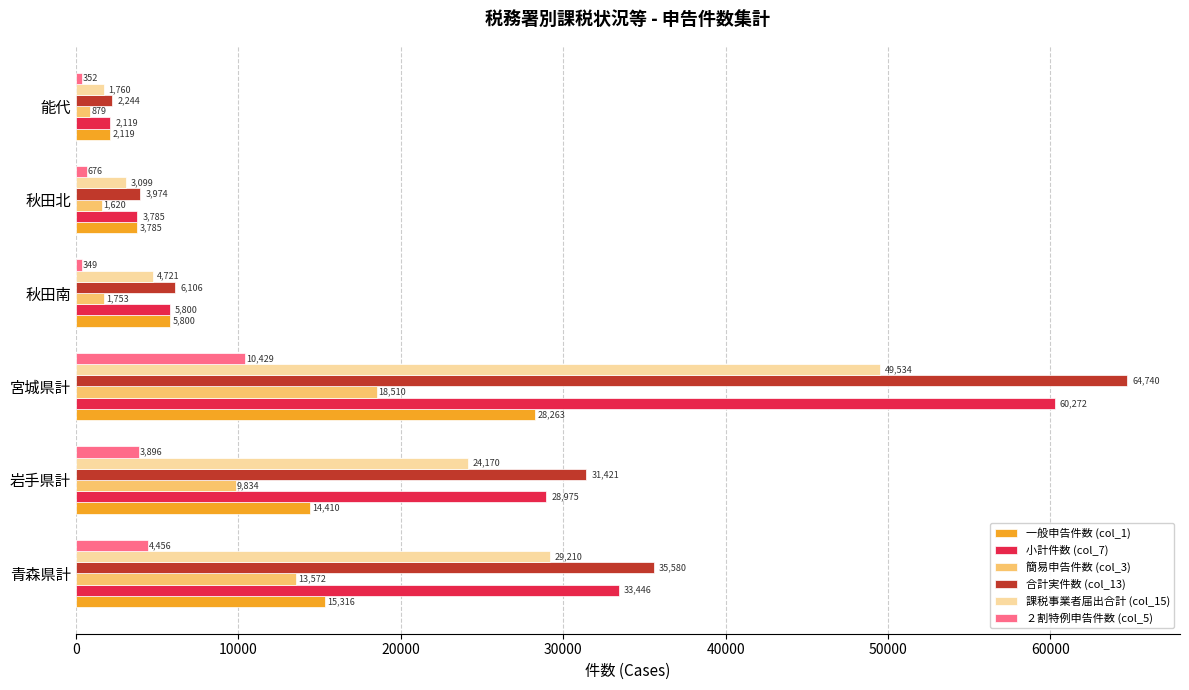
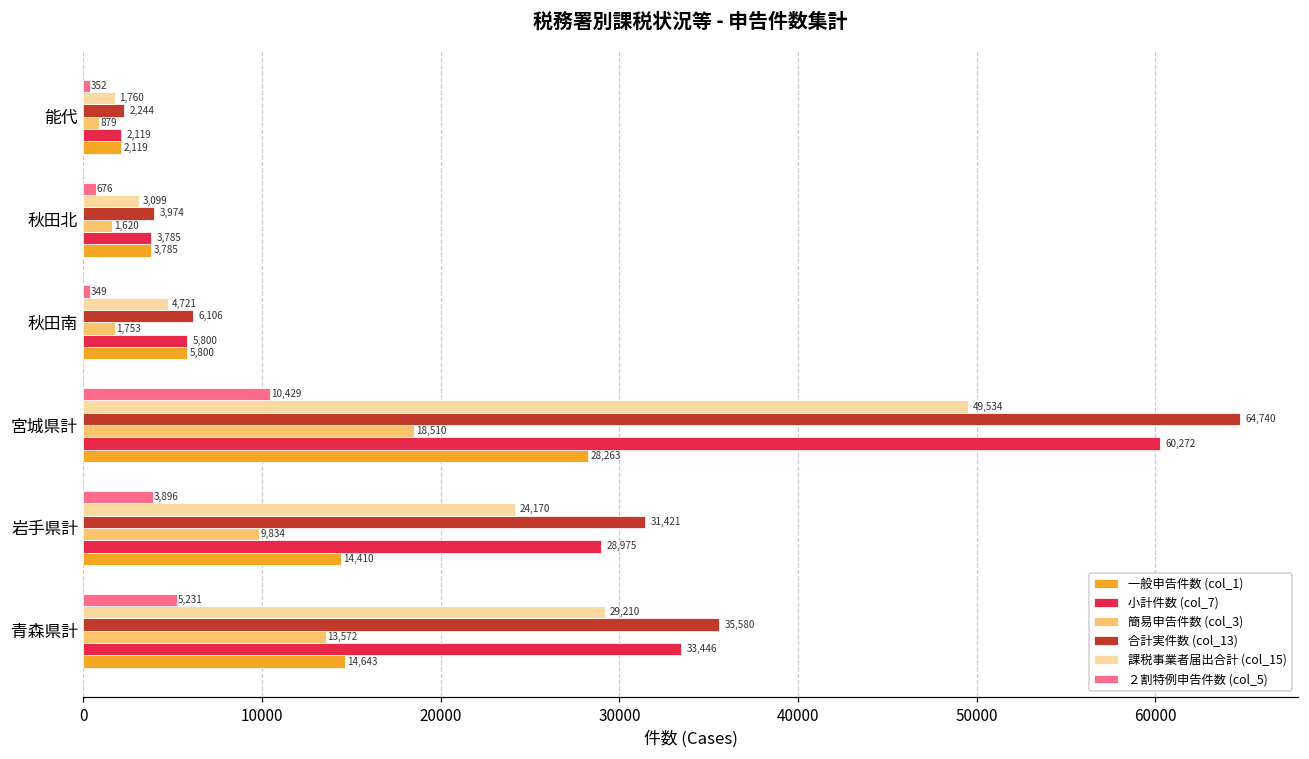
２割特例申告件数 (col_5), 青森県計: 4,456 -> 5,231
一般申告件数 (col_1), 青森県計: 15,316 -> 14,643
